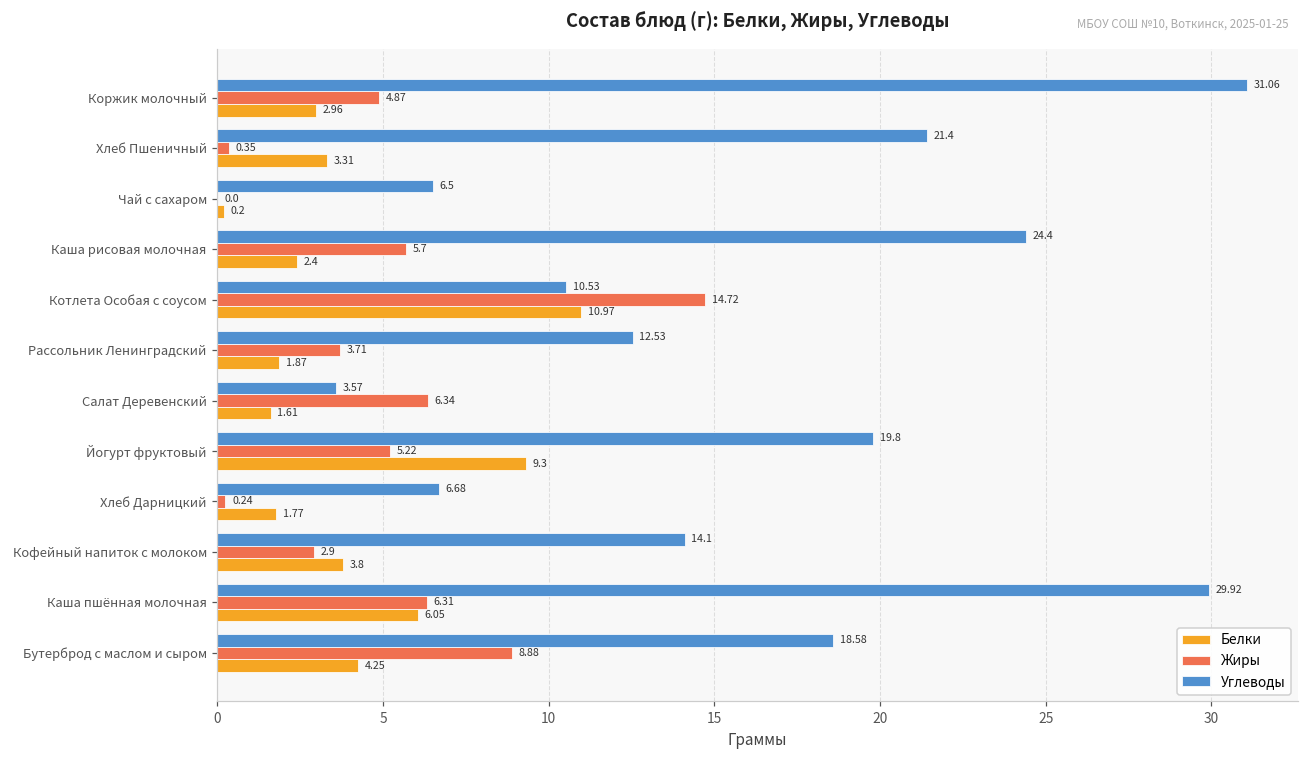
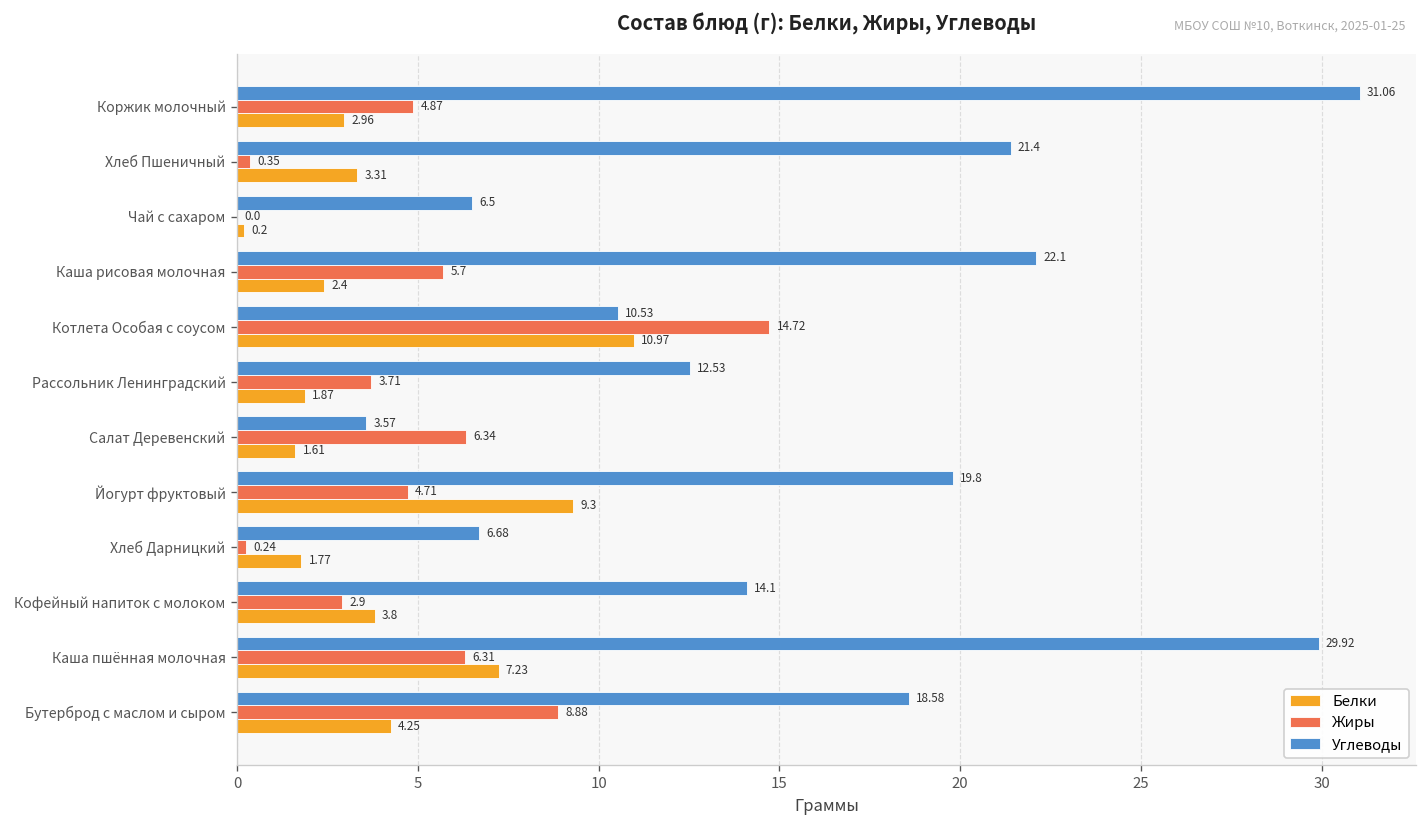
Углеводы, Каша рисовая молочная: 24.4 -> 22.1
Жиры, Йогурт фруктовый: 5.22 -> 4.71
Белки, Каша пшённая молочная: 6.05 -> 7.23
